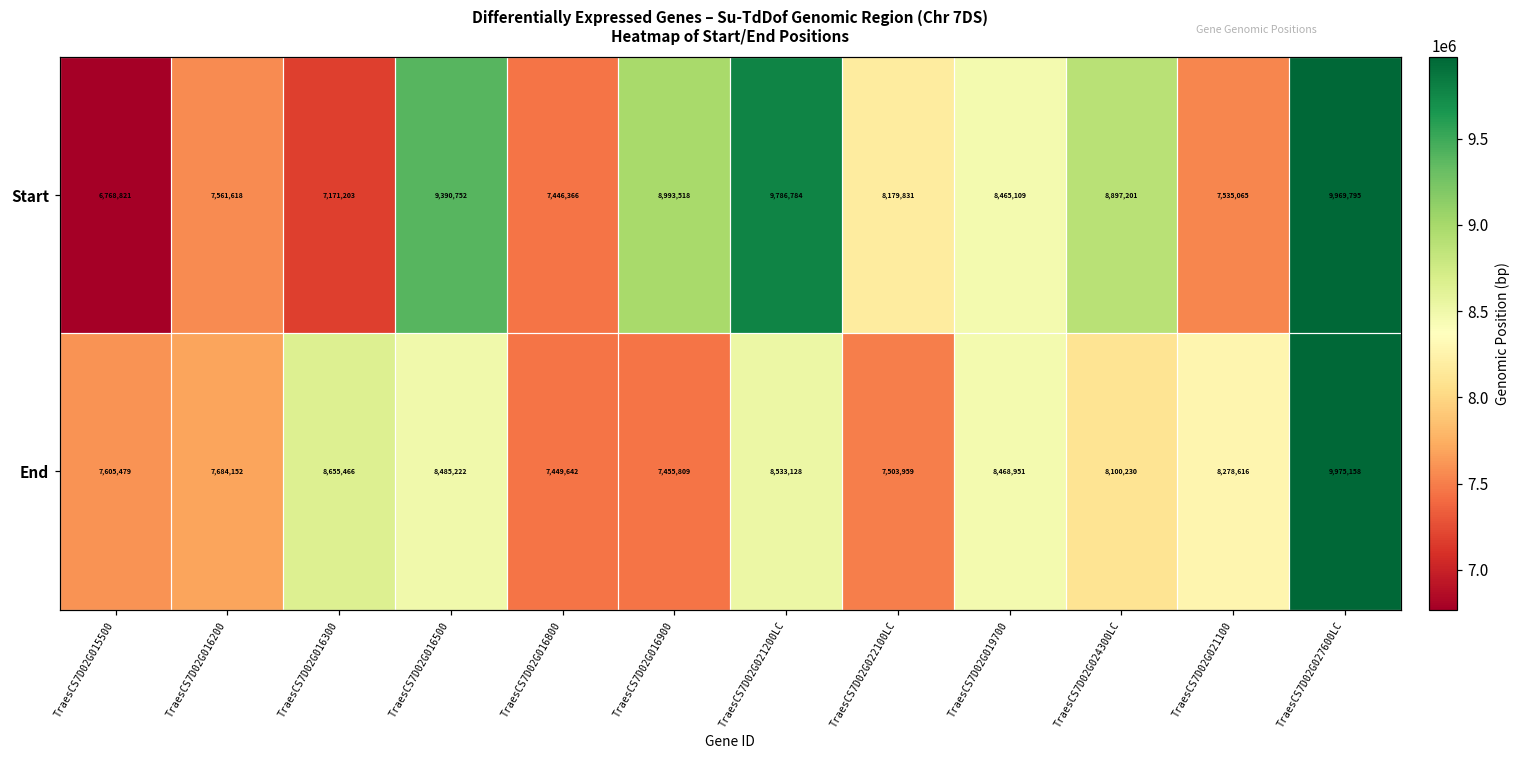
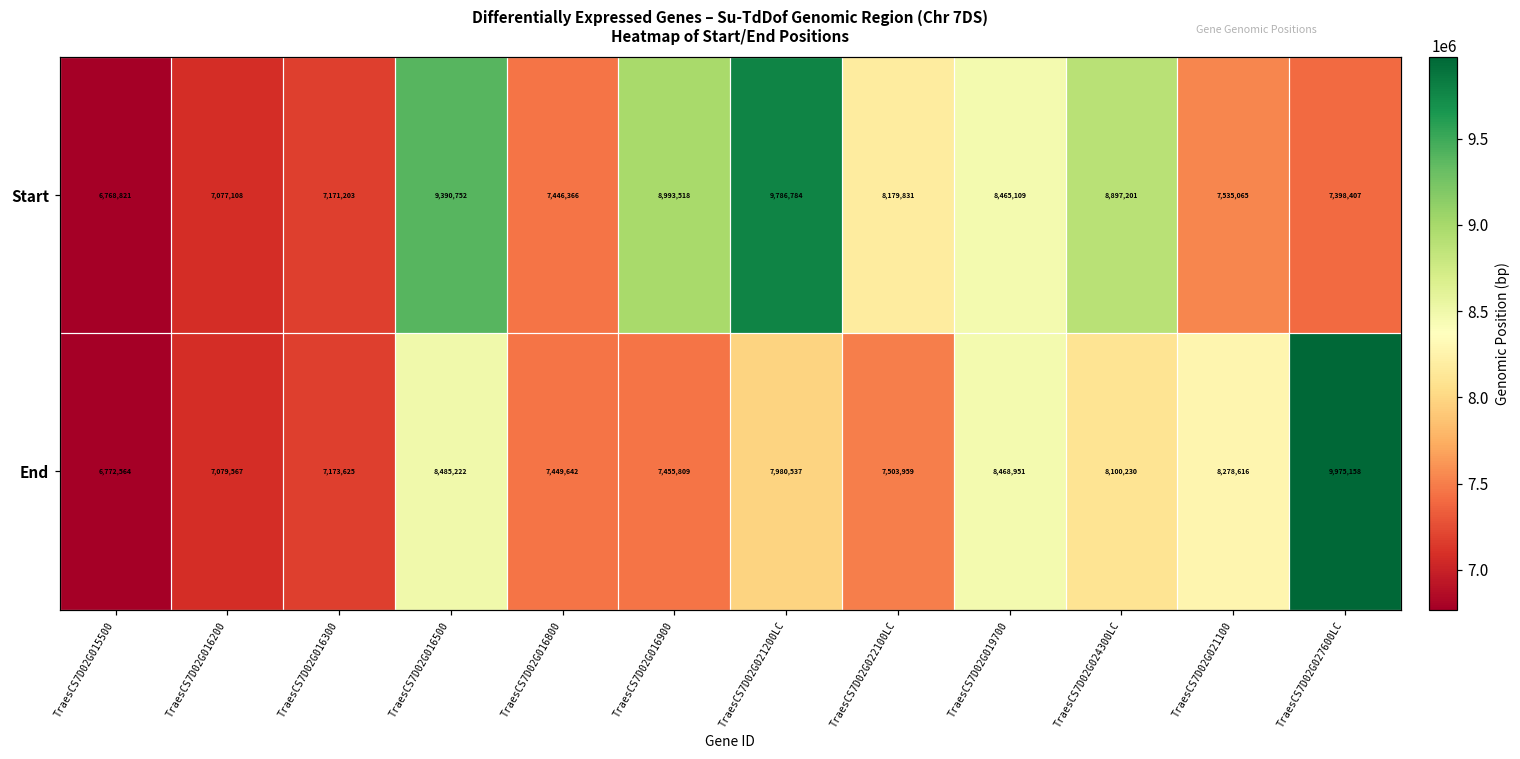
Start, TraesCS7D02G016200: 7,561,618 -> 7,077,108
Start, TraesCS7D02G027600LC: 9,969,795 -> 7,398,407
End, TraesCS7D02G015500: 7,605,479 -> 6,772,564
End, TraesCS7D02G016200: 7,684,152 -> 7,079,567
End, TraesCS7D02G016300: 8,655,466 -> 7,173,625
End, TraesCS7D02G021200LC: 8,533,128 -> 7,980,537
